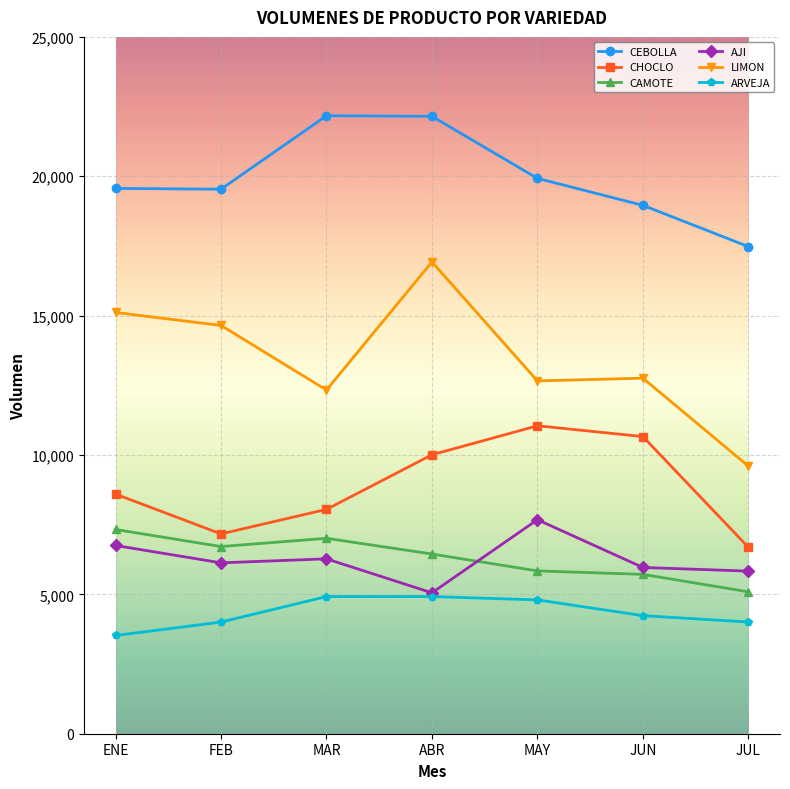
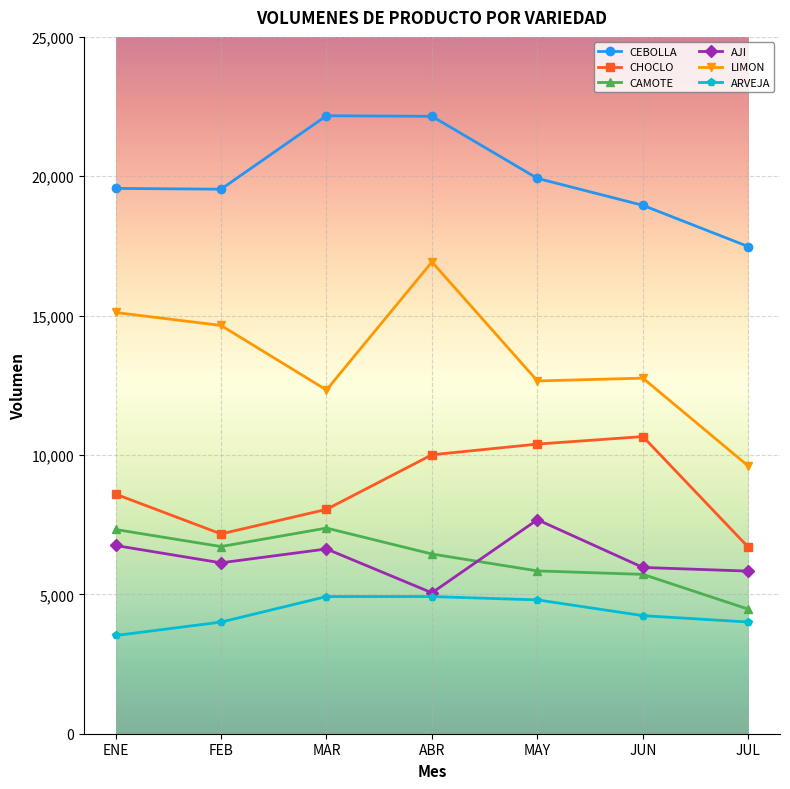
CAMOTE, MAR: 7,000 -> 7,400
AJI, MAR: 6,300 -> 6,600
CHOCLO, MAY: 11,000 -> 10,400
CAMOTE, JUL: 5,100 -> 4,500
